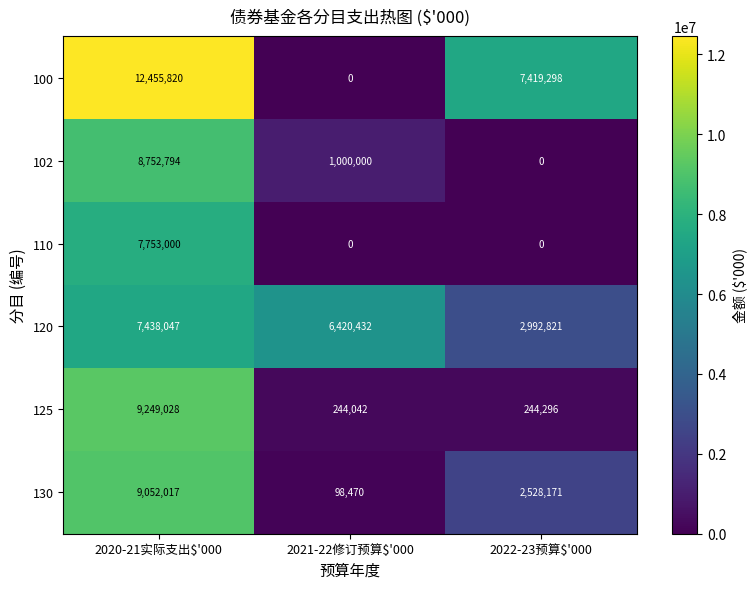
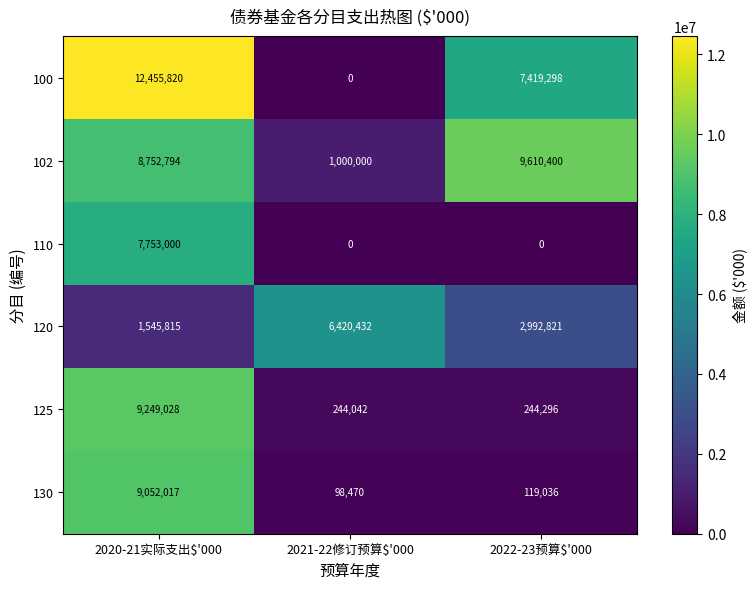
102, 2022-23预算$'000: 0 -> 9,610,400
120, 2020-21实际支出$'000: 7,438,047 -> 1,545,815
130, 2022-23预算$'000: 2,528,171 -> 119,036
